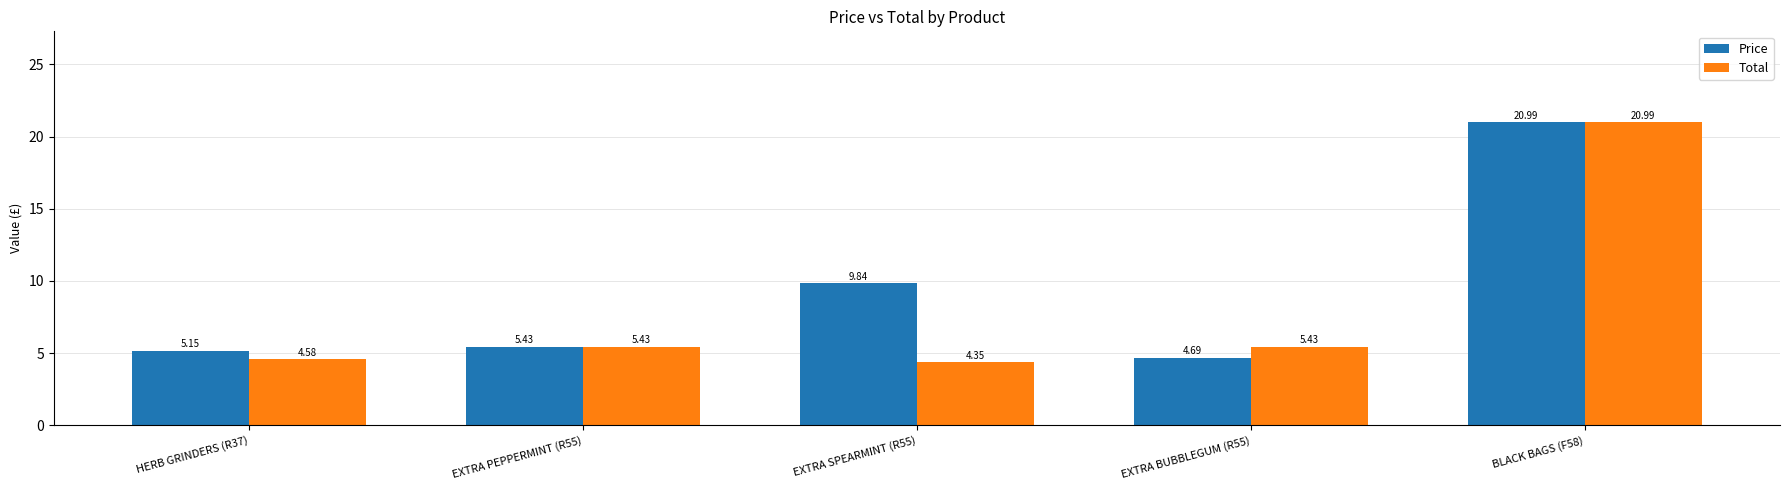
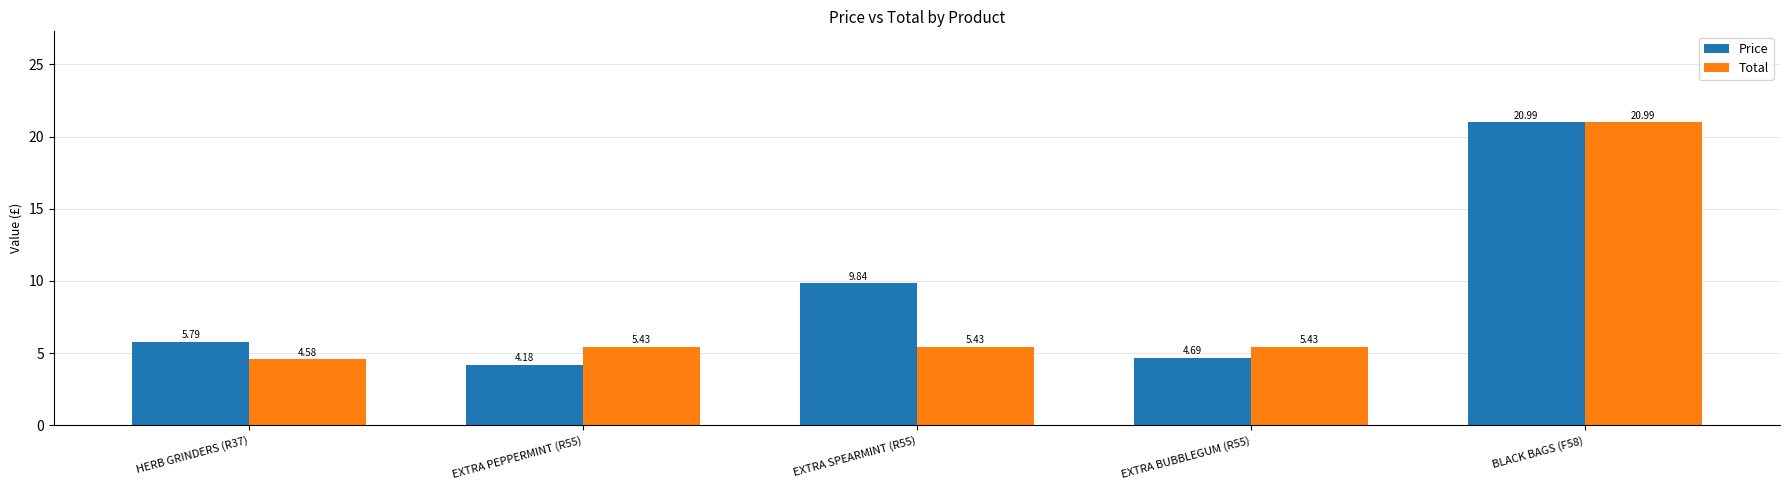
Price, HERB GRINDERS (R37): 5.15 -> 5.79
Price, EXTRA PEPPERMINT (R55): 5.43 -> 4.18
Total, EXTRA SPEARMINT (R55): 4.35 -> 5.43
